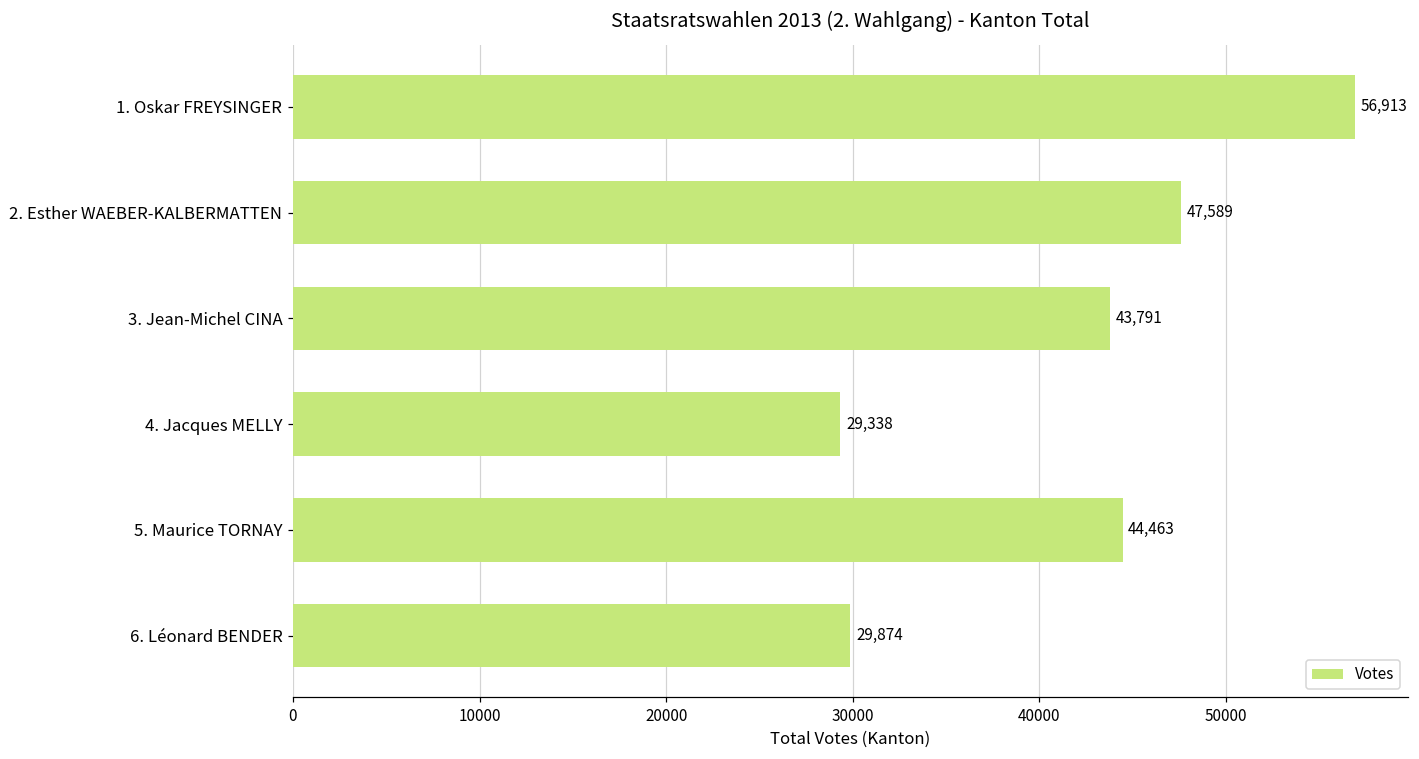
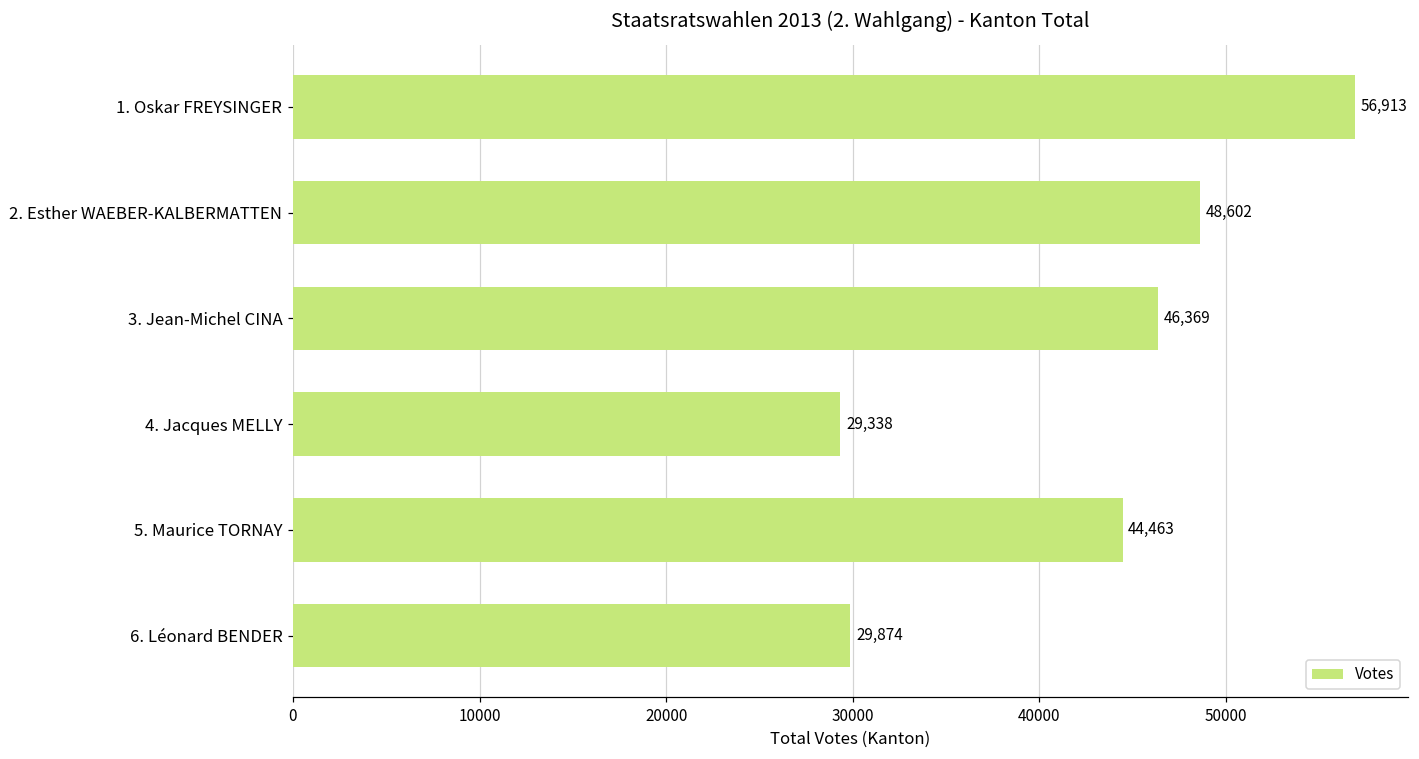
2. Esther WAEBER-KALBERMATTEN: 47,589 -> 48,602
3. Jean-Michel CINA: 43,791 -> 46,369
